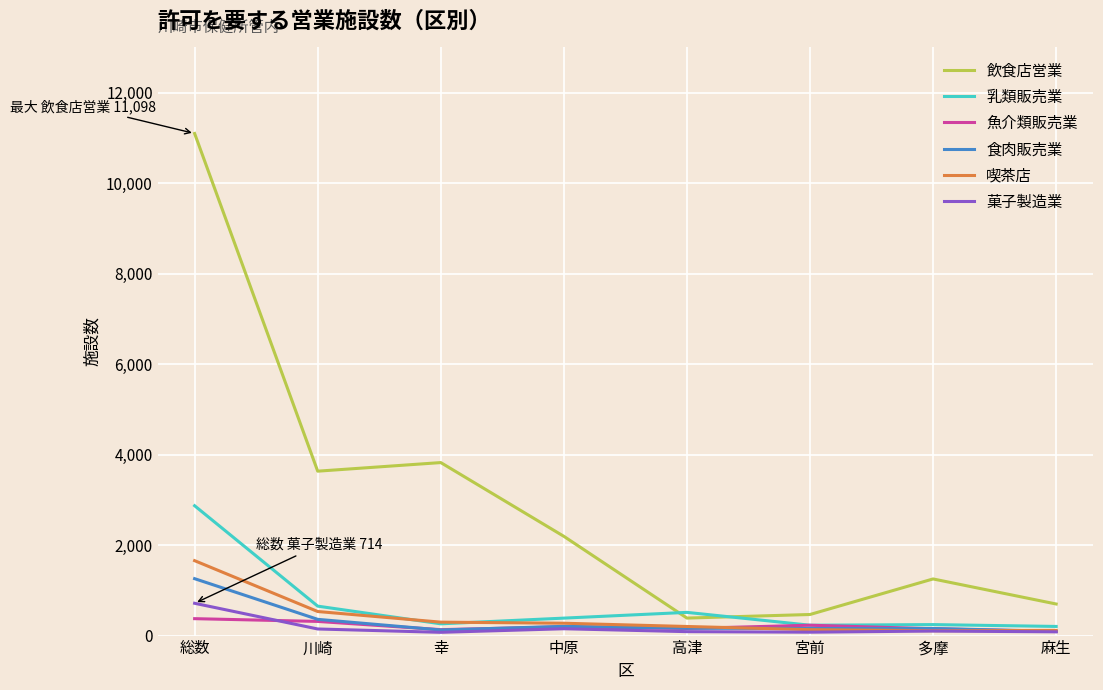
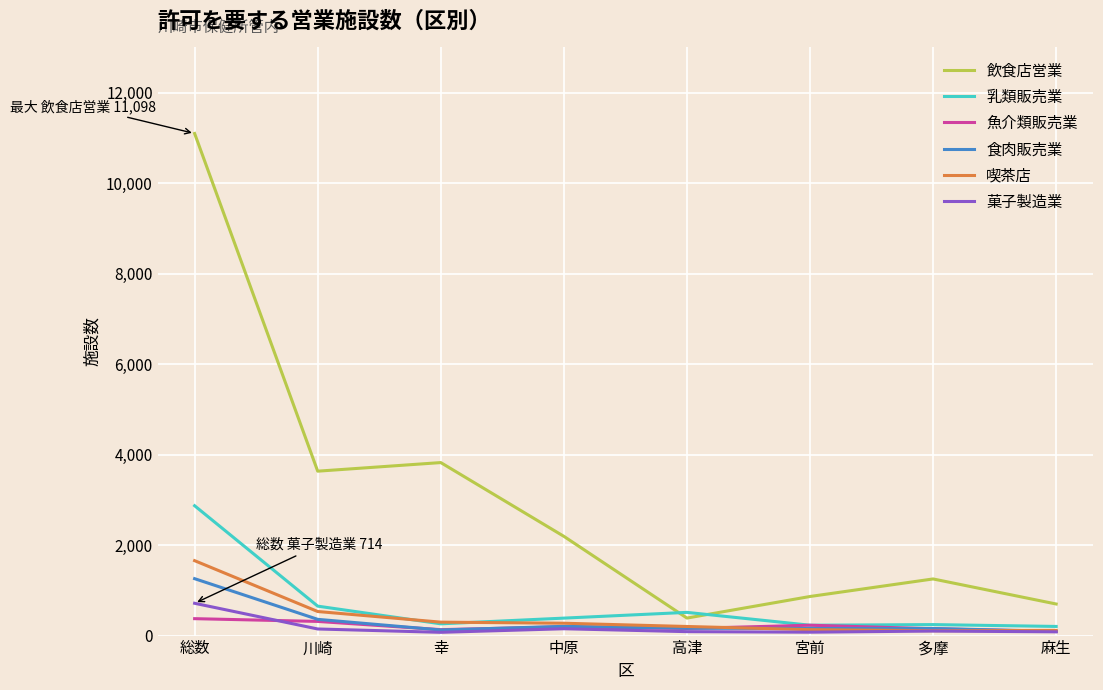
飲食店営業, 宮前: 500 -> 900
